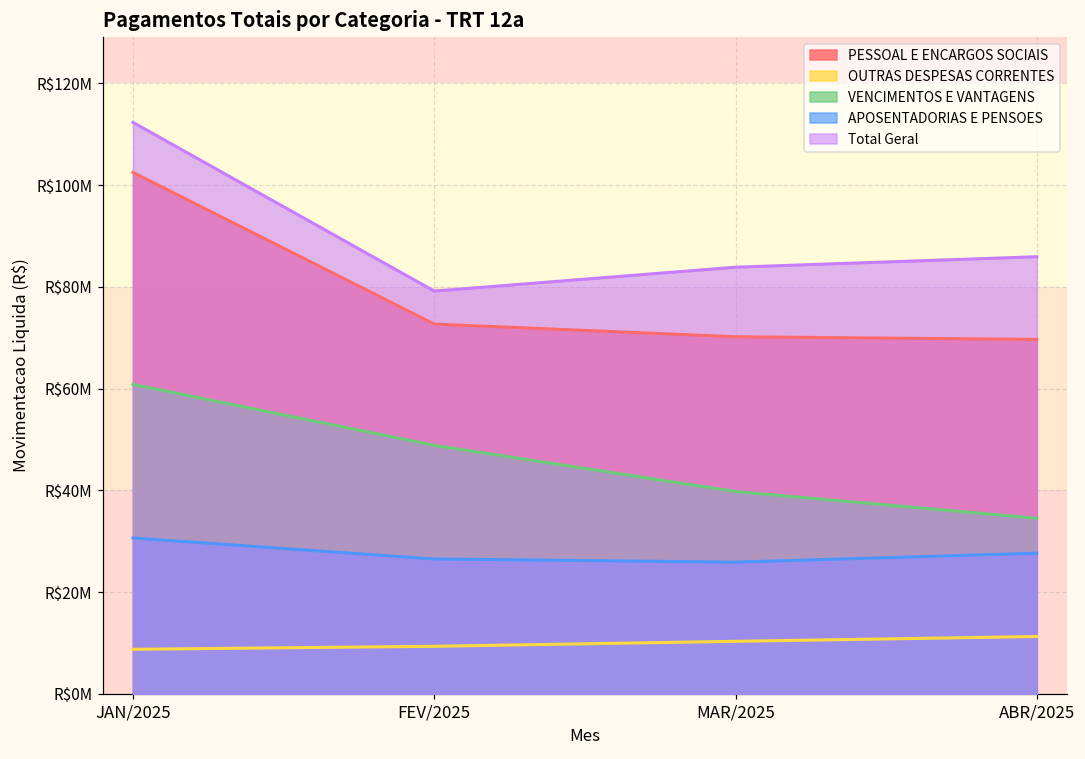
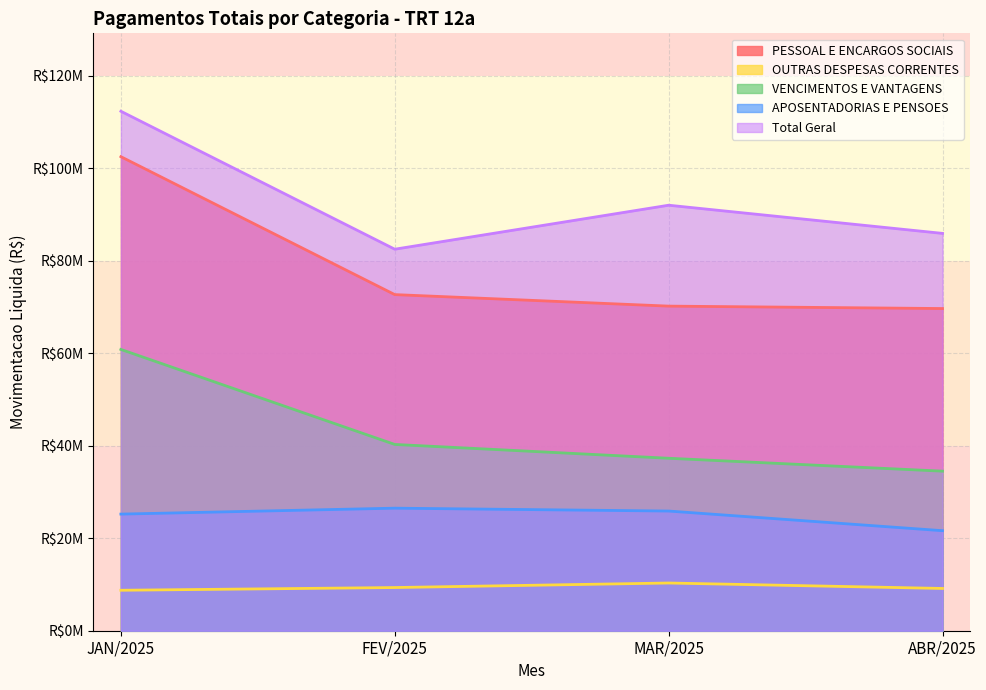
APOSENTADORIAS E PENSOES, JAN/2025: R$31000000 -> R$25000000
VENCIMENTOS E VANTAGENS, FEV/2025: R$49000000 -> R$40000000
Total Geral, FEV/2025: R$79000000 -> R$82000000
VENCIMENTOS E VANTAGENS, MAR/2025: R$40000000 -> R$37000000
Total Geral, MAR/2025: R$84000000 -> R$92000000
OUTRAS DESPESAS CORRENTES, ABR/2025: R$11000000 -> R$9000000
APOSENTADORIAS E PENSOES, ABR/2025: R$28000000 -> R$22000000
